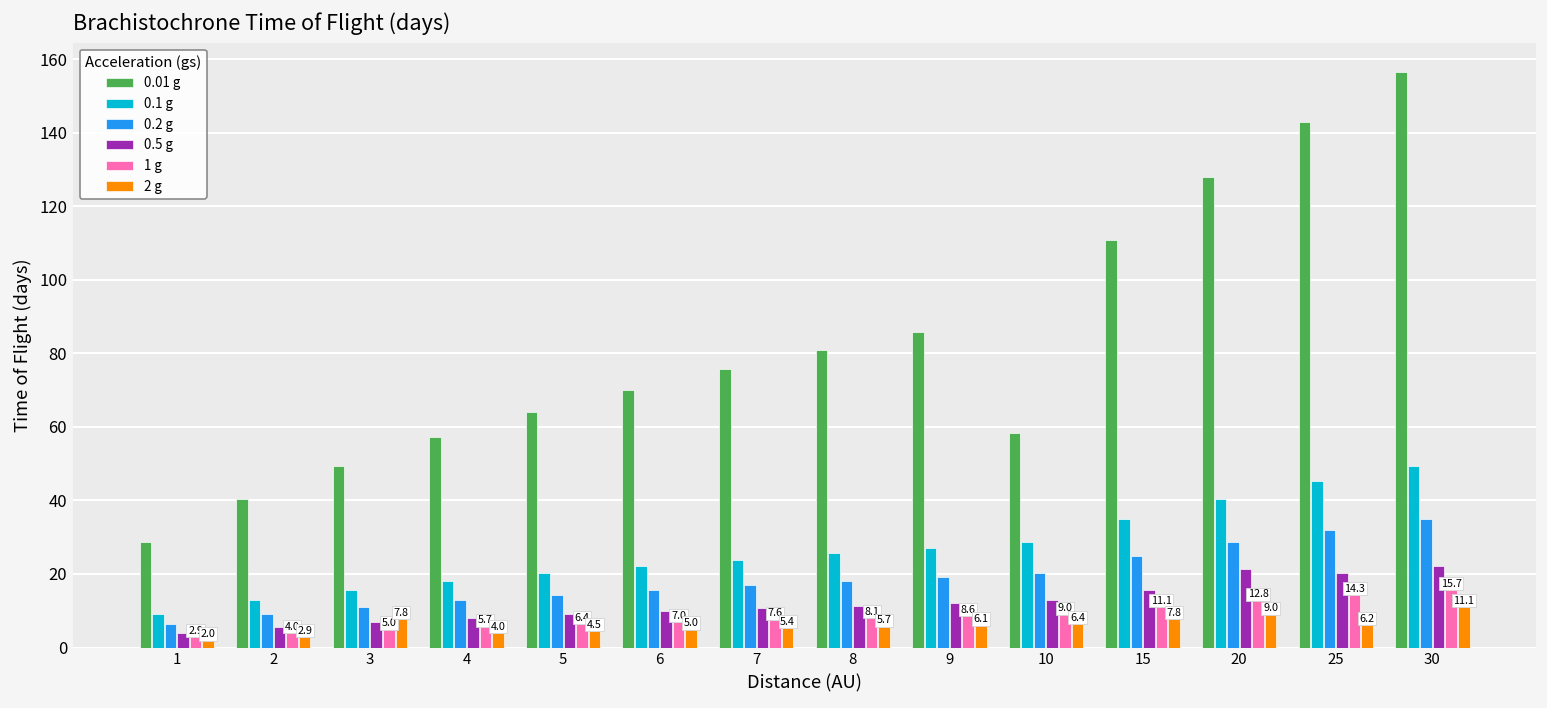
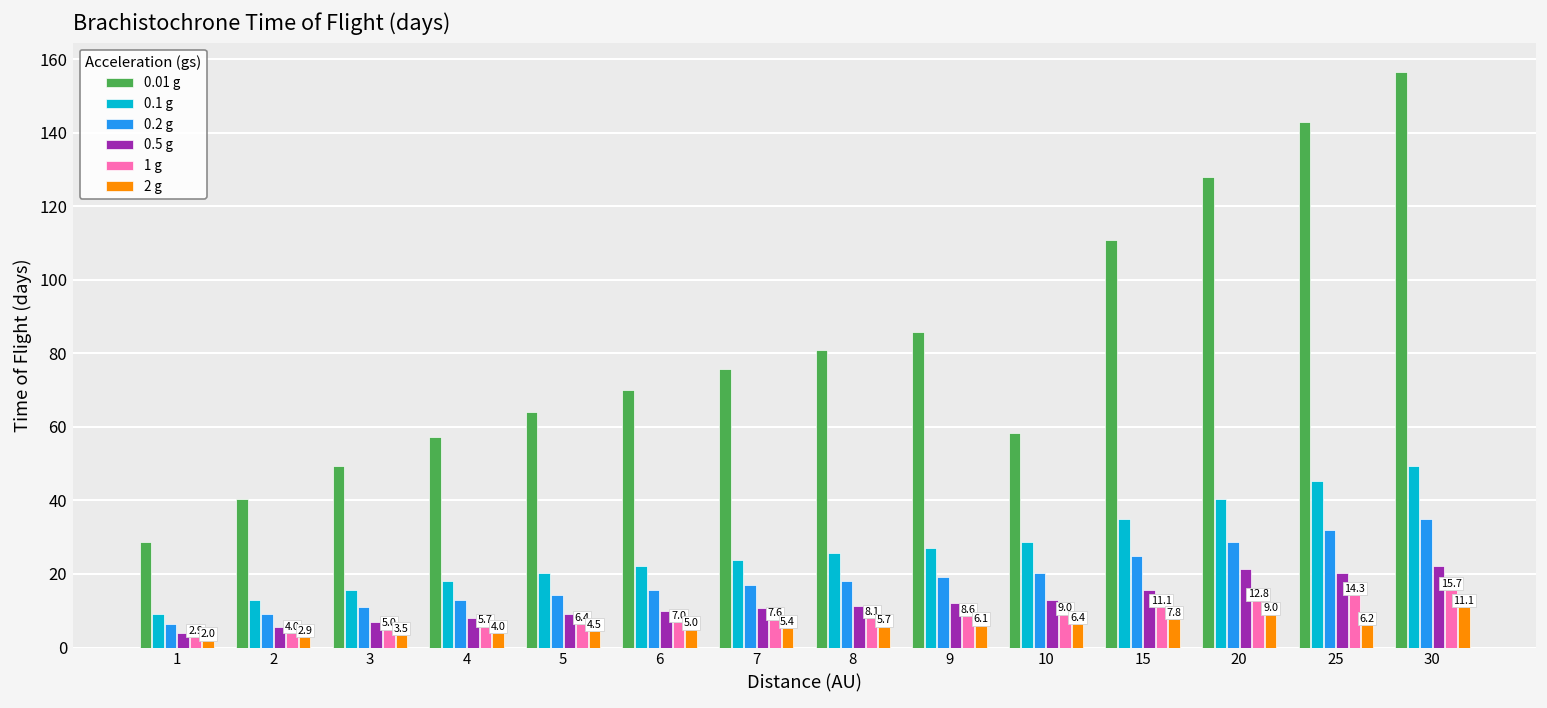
2 g, 3: 7.8 -> 3.5
